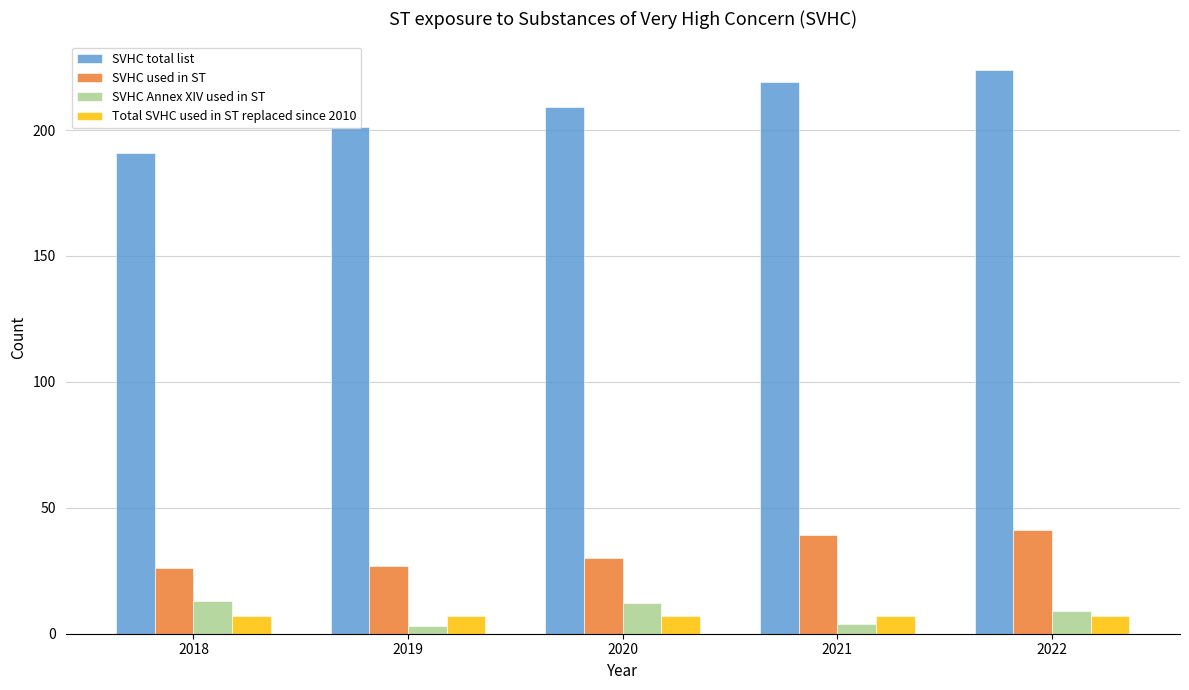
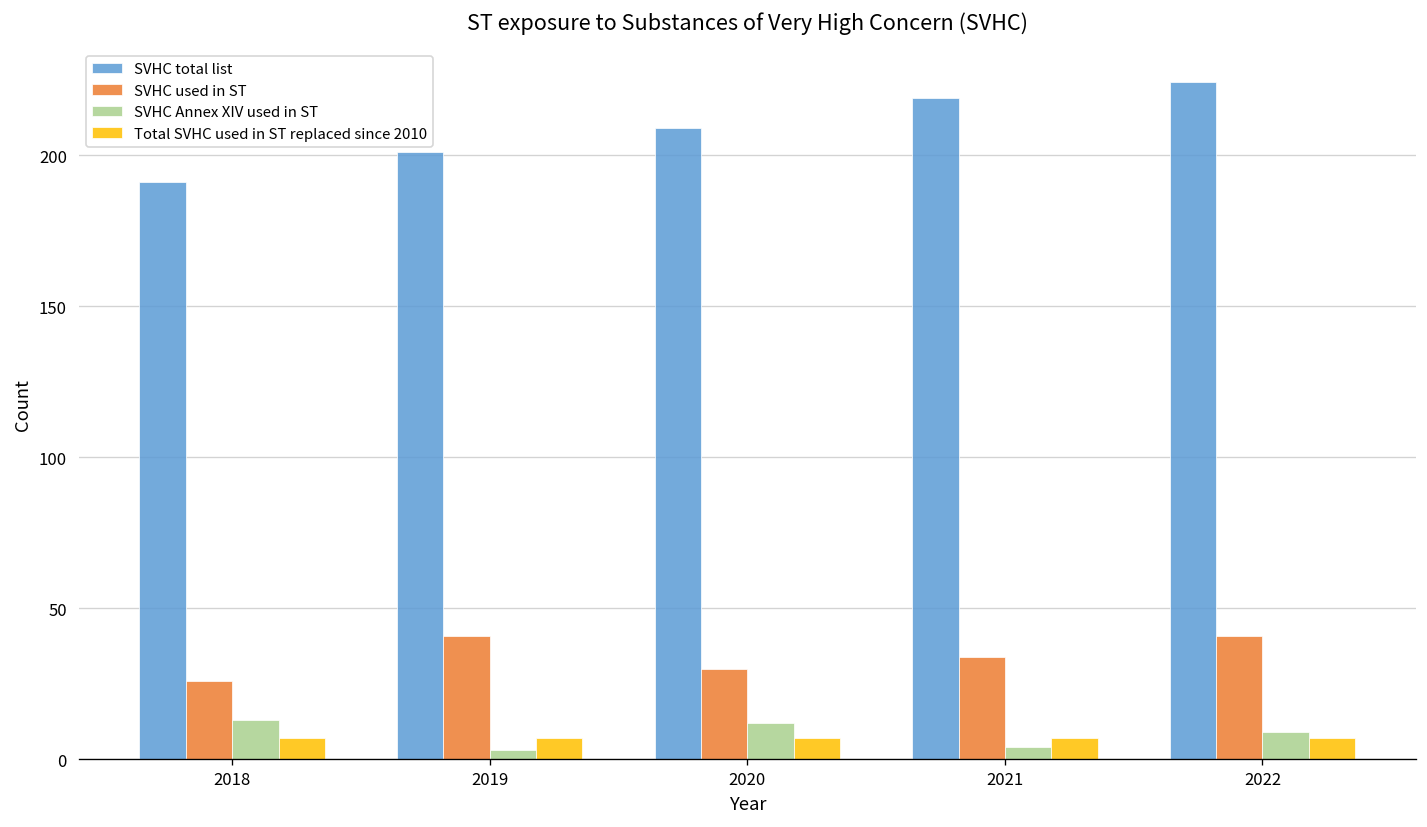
SVHC used in ST, 2019: 27 -> 41
SVHC used in ST, 2021: 39 -> 34
